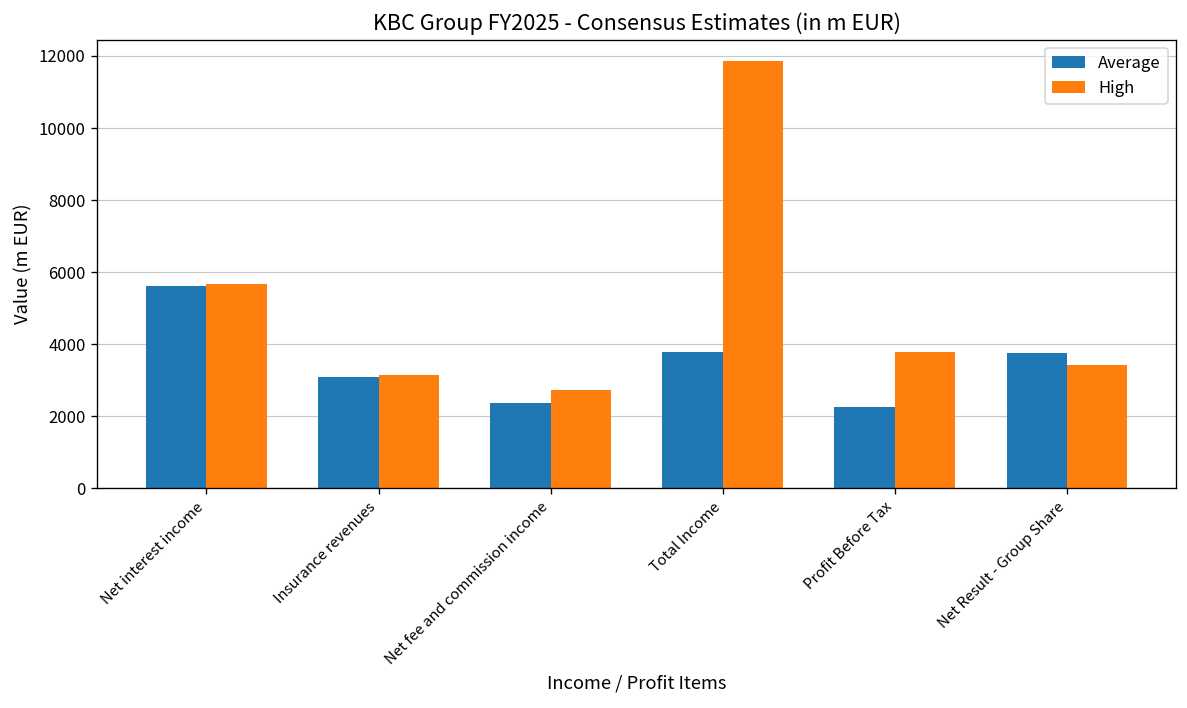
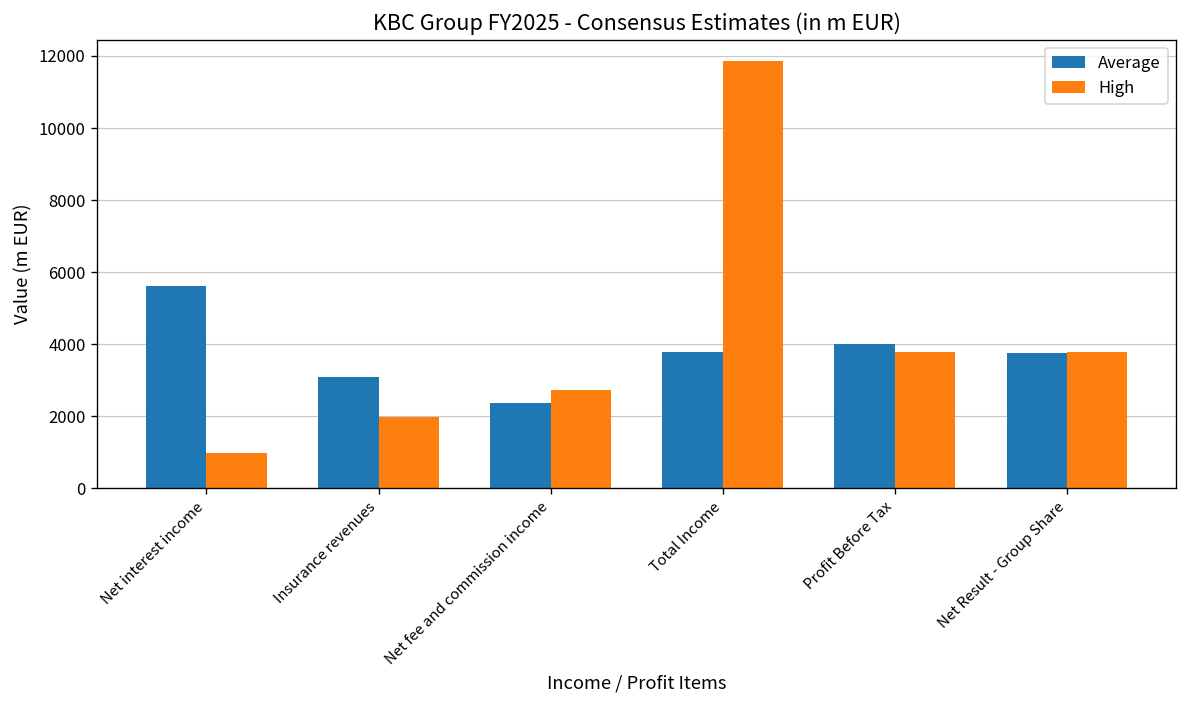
High, Net interest income: 5700 -> 1000
High, Insurance revenues: 3100 -> 2000
Average, Profit Before Tax: 2300 -> 4000
High, Net Result - Group Share: 3400 -> 3800
